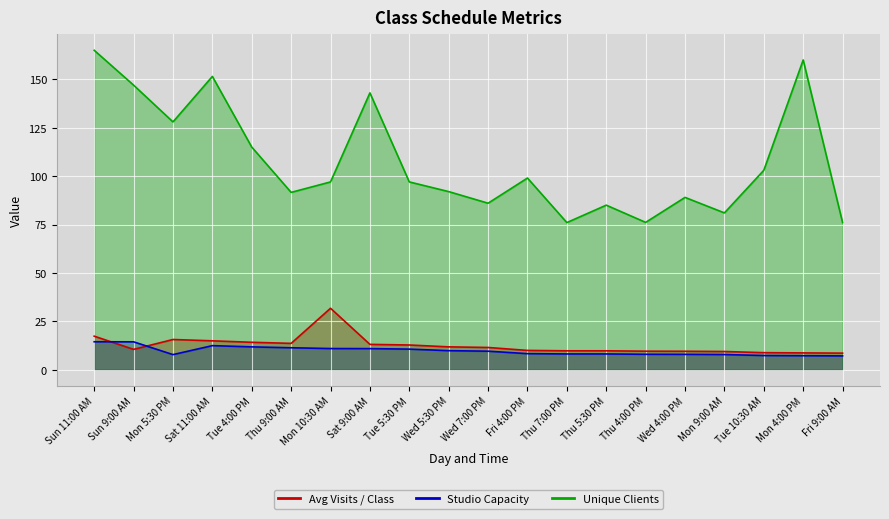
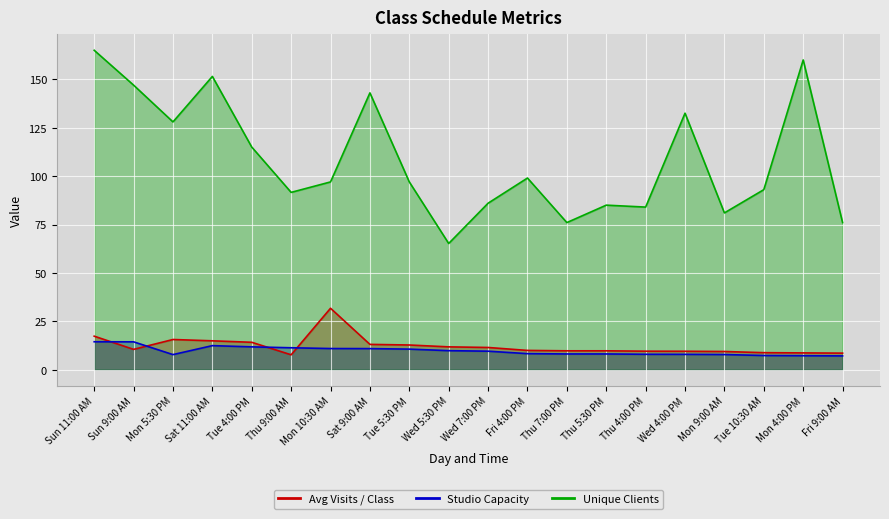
Avg Visits / Class, Thu 9:00 AM: 14 -> 8
Unique Clients, Wed 5:30 PM: 92 -> 65
Unique Clients, Thu 4:00 PM: 76 -> 84
Unique Clients, Wed 4:00 PM: 89 -> 133
Unique Clients, Tue 10:30 AM: 103 -> 93
